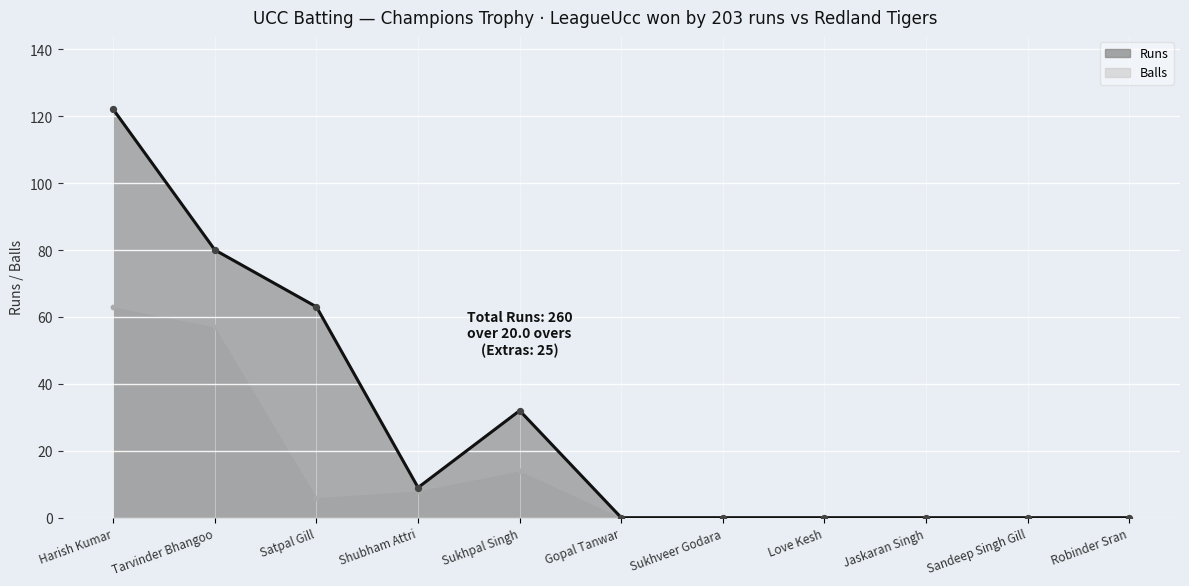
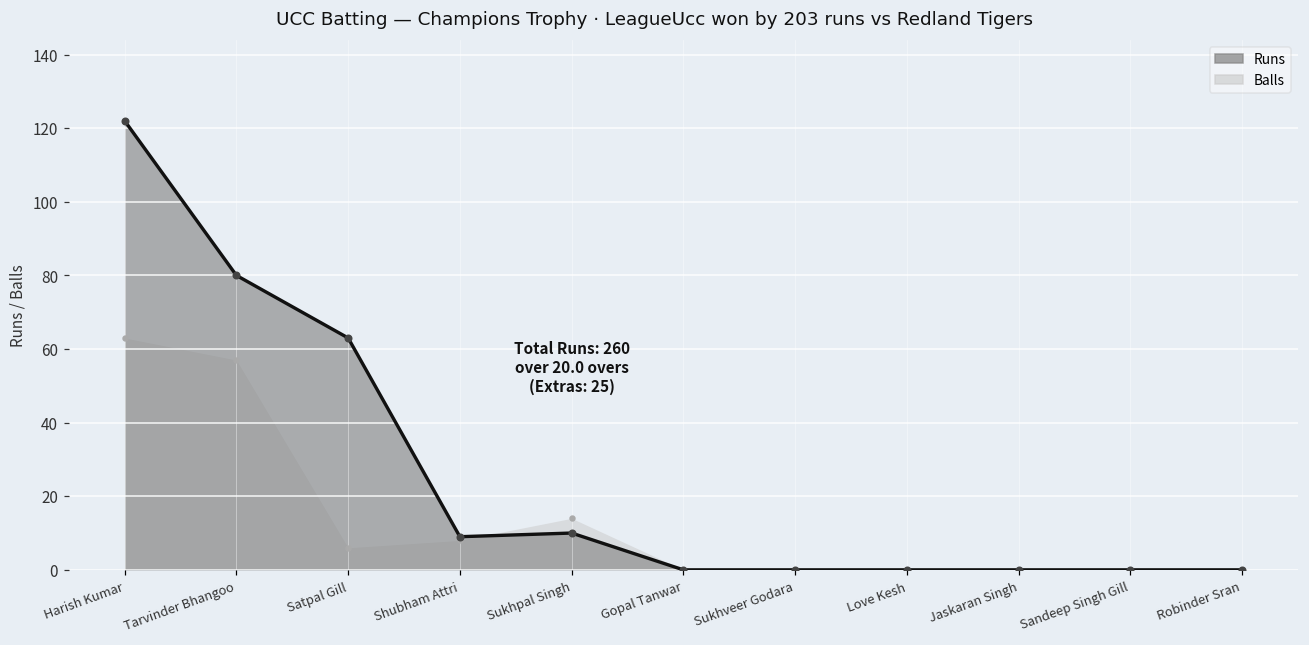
Runs, Sukhpal Singh: 32 -> 10
